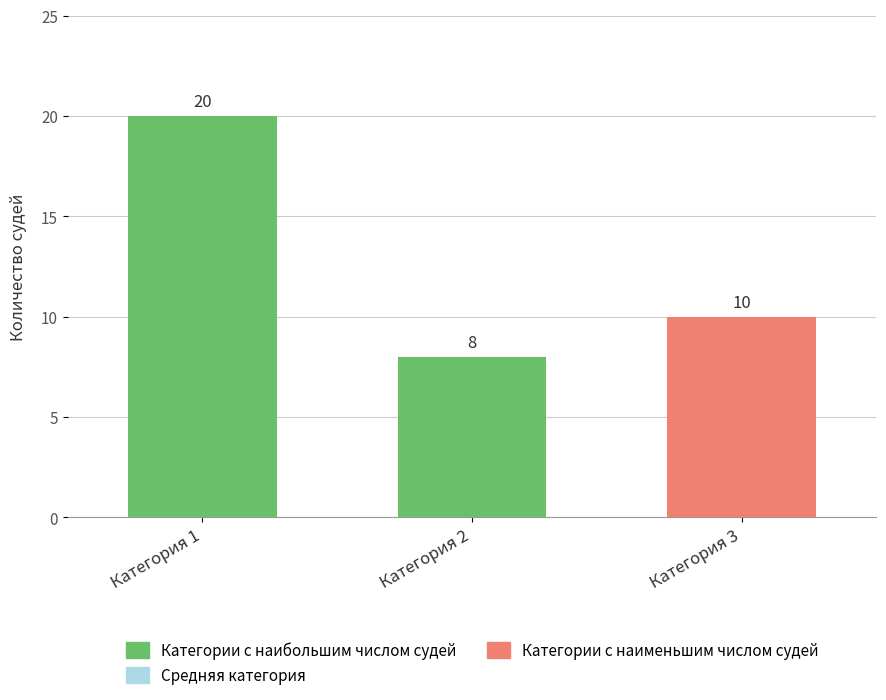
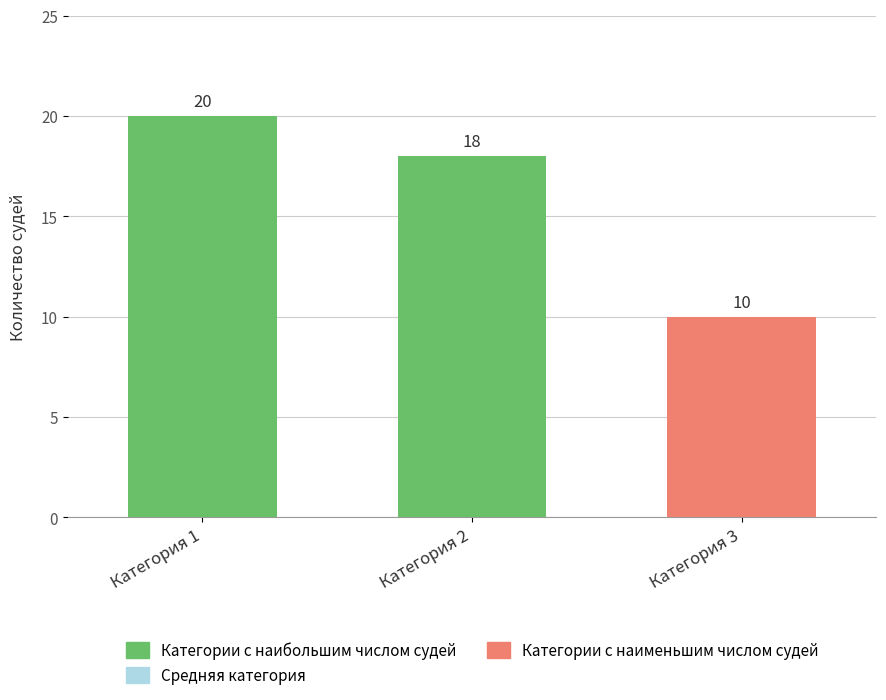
Категория 2: 8 -> 18
